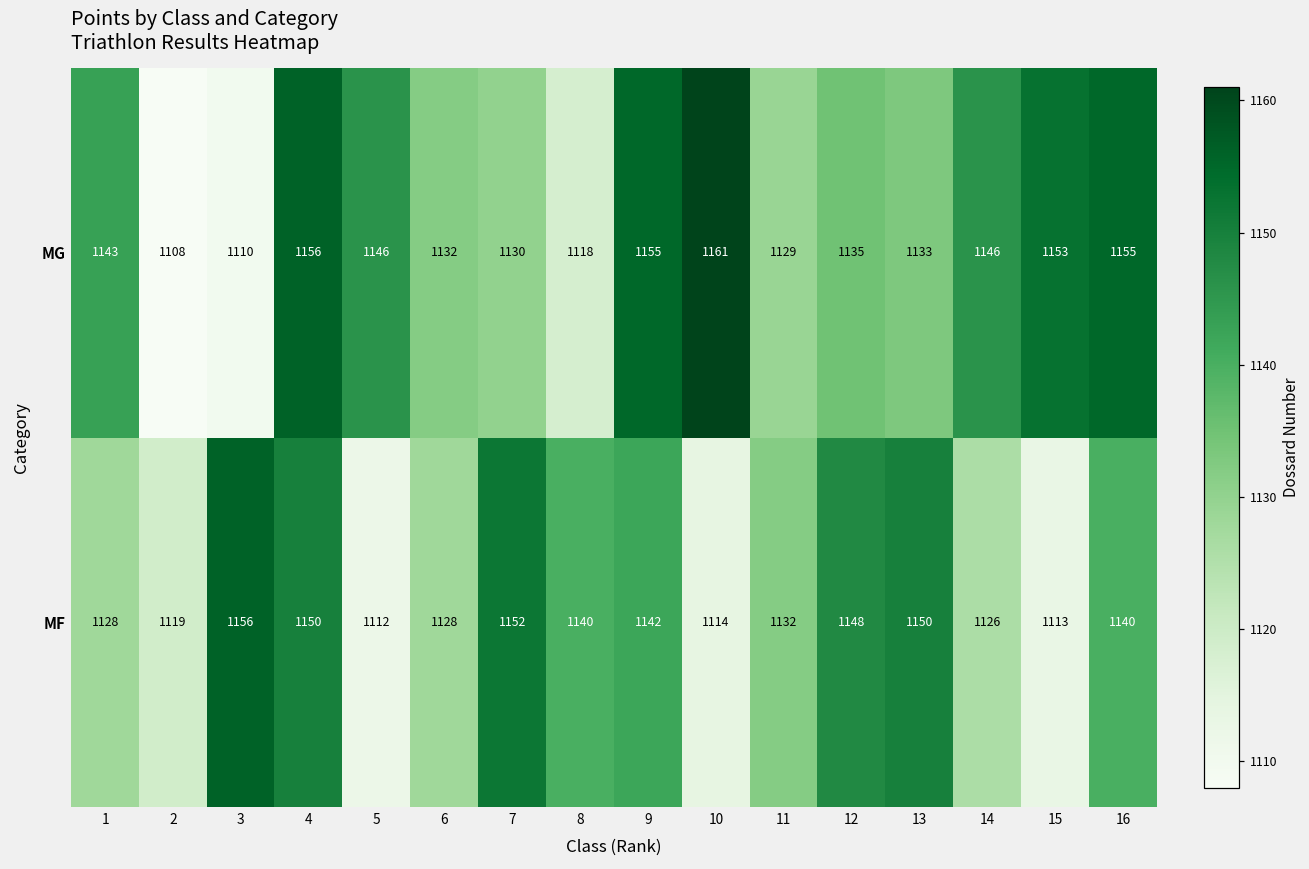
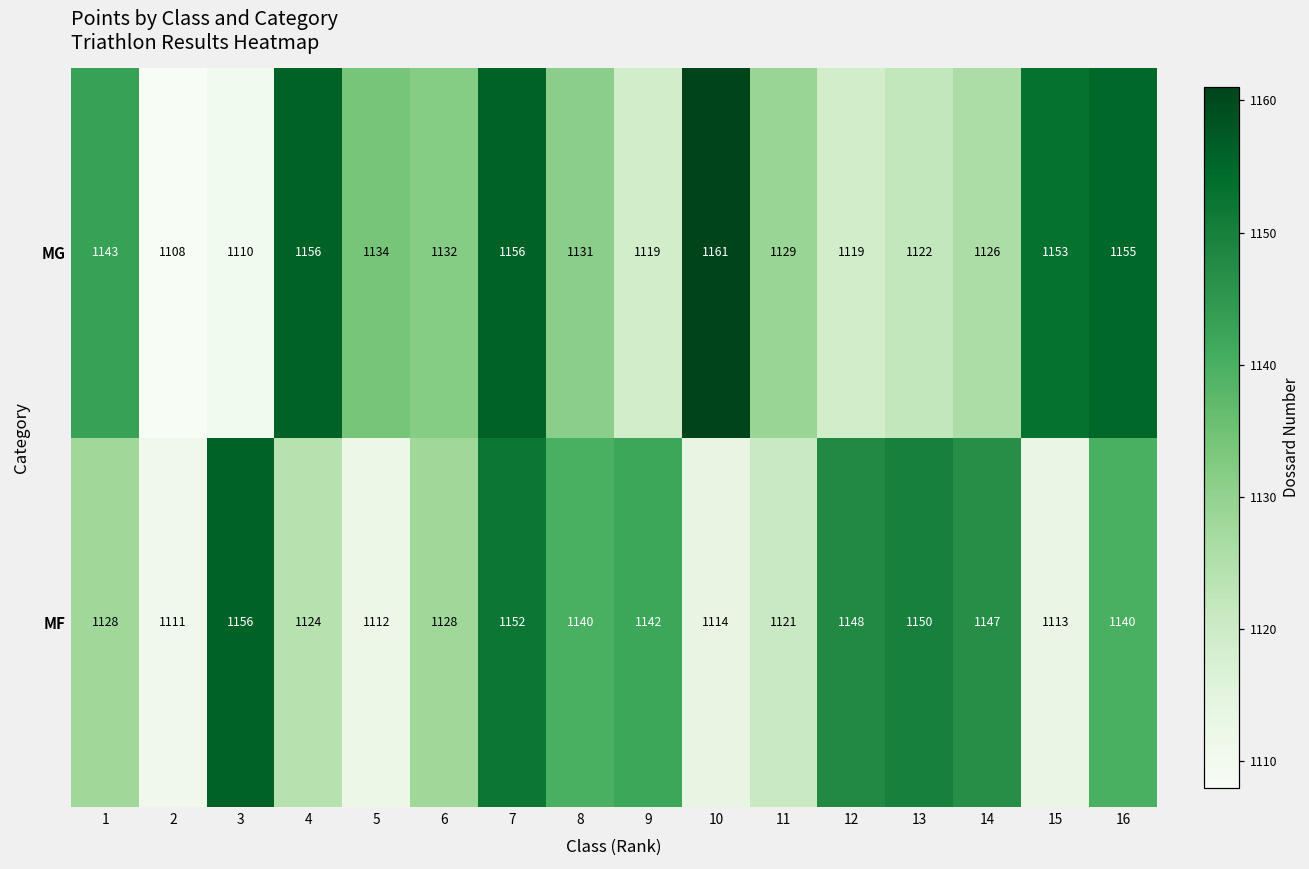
MG, 5: 1146 -> 1134
MG, 7: 1130 -> 1156
MG, 8: 1118 -> 1131
MG, 9: 1155 -> 1119
MG, 12: 1135 -> 1119
MG, 13: 1133 -> 1122
MG, 14: 1146 -> 1126
MF, 2: 1119 -> 1111
MF, 4: 1150 -> 1124
MF, 11: 1132 -> 1121
MF, 14: 1126 -> 1147
